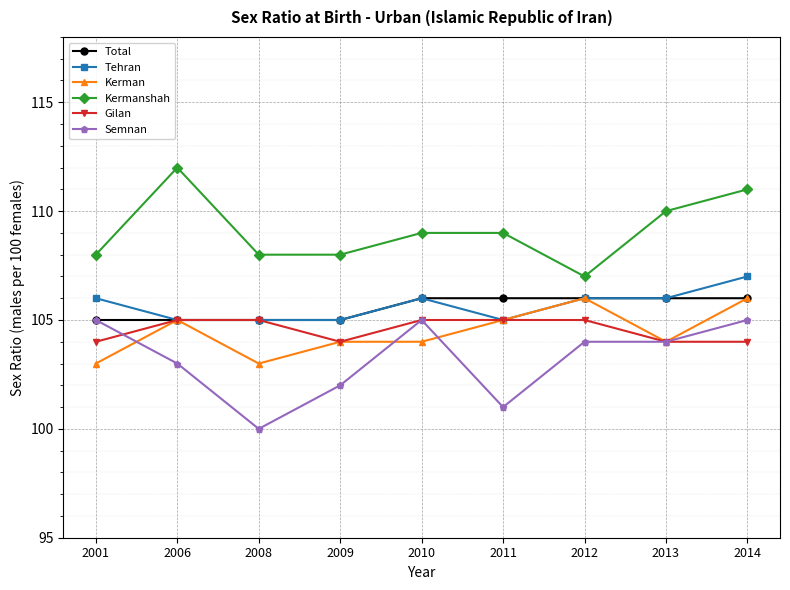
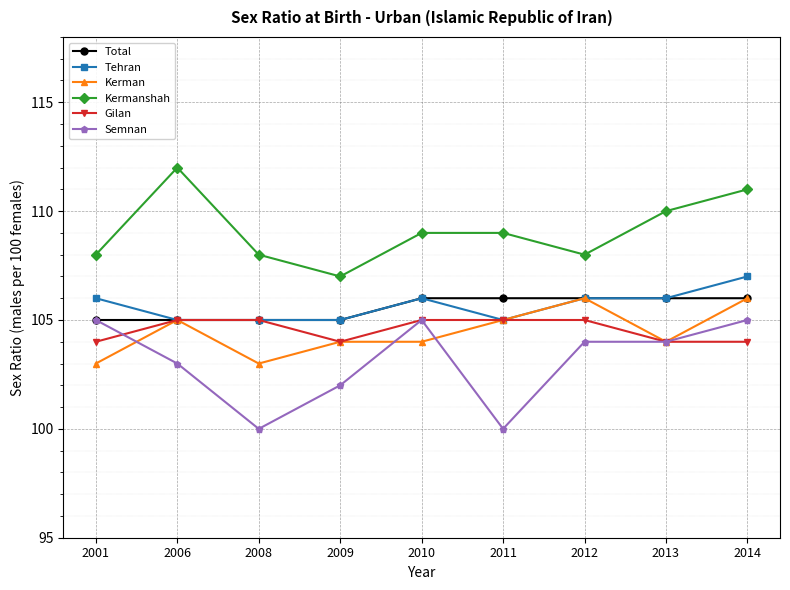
Kermanshah, 2009: 108 -> 107
Semnan, 2011: 101 -> 100
Kermanshah, 2012: 107 -> 108
